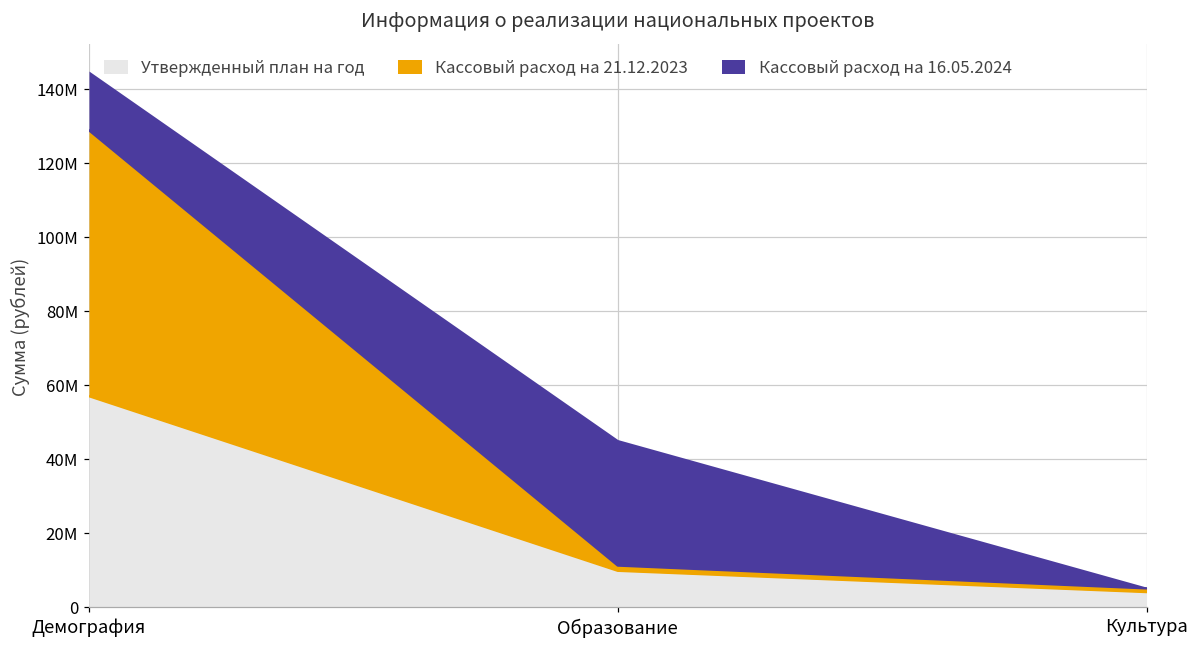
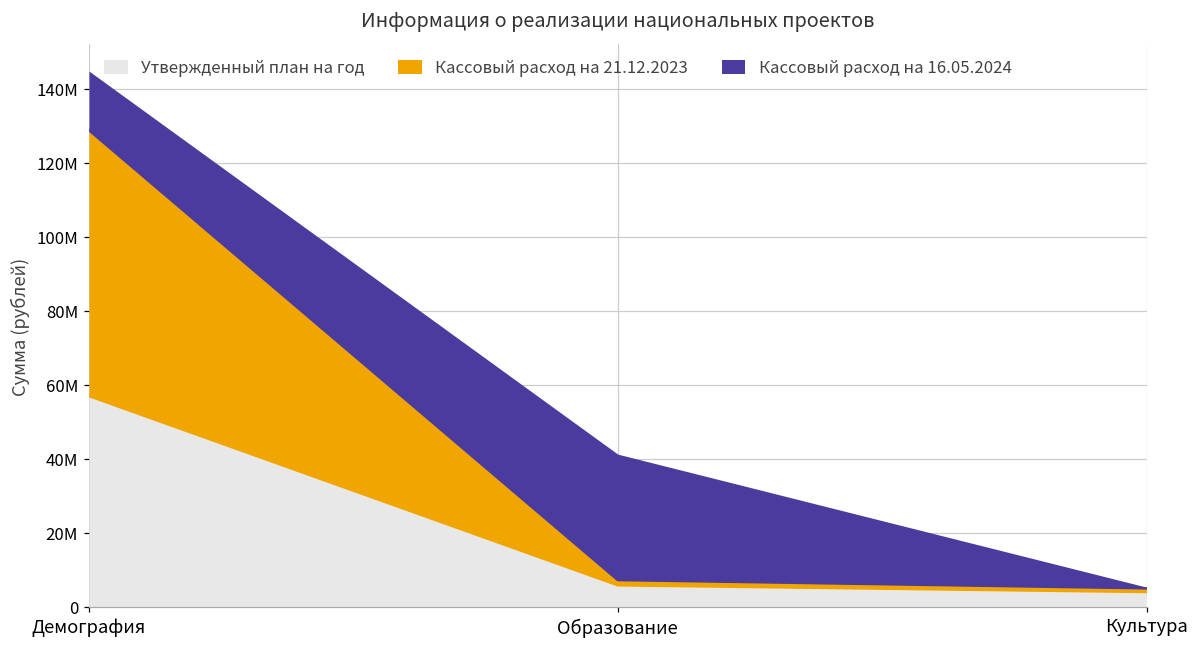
Утвержденный план на год, Образование: 10000000 -> 6000000
